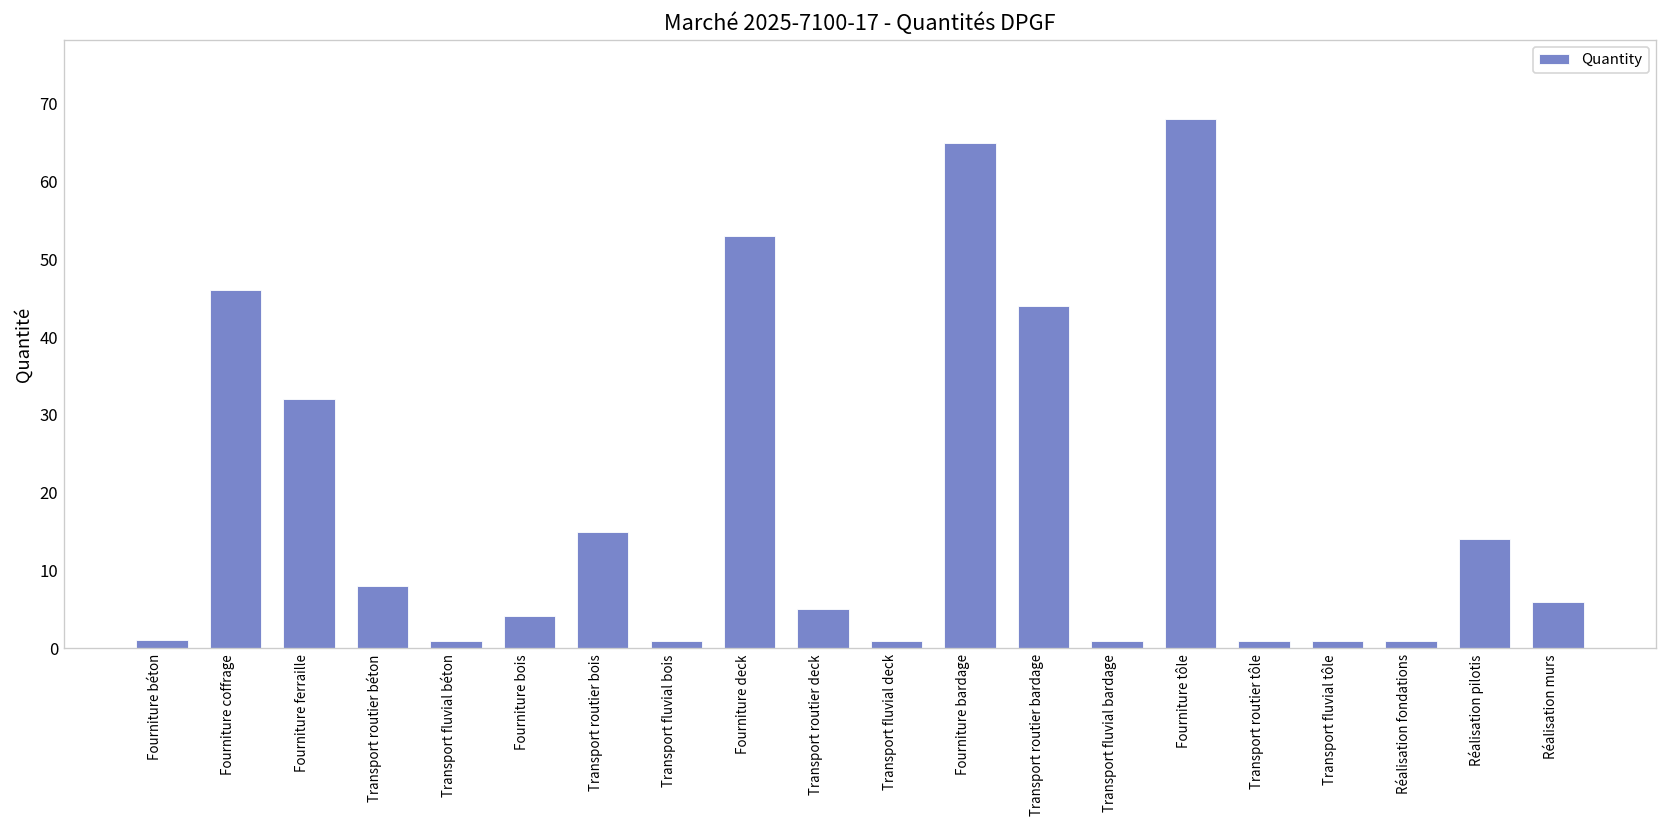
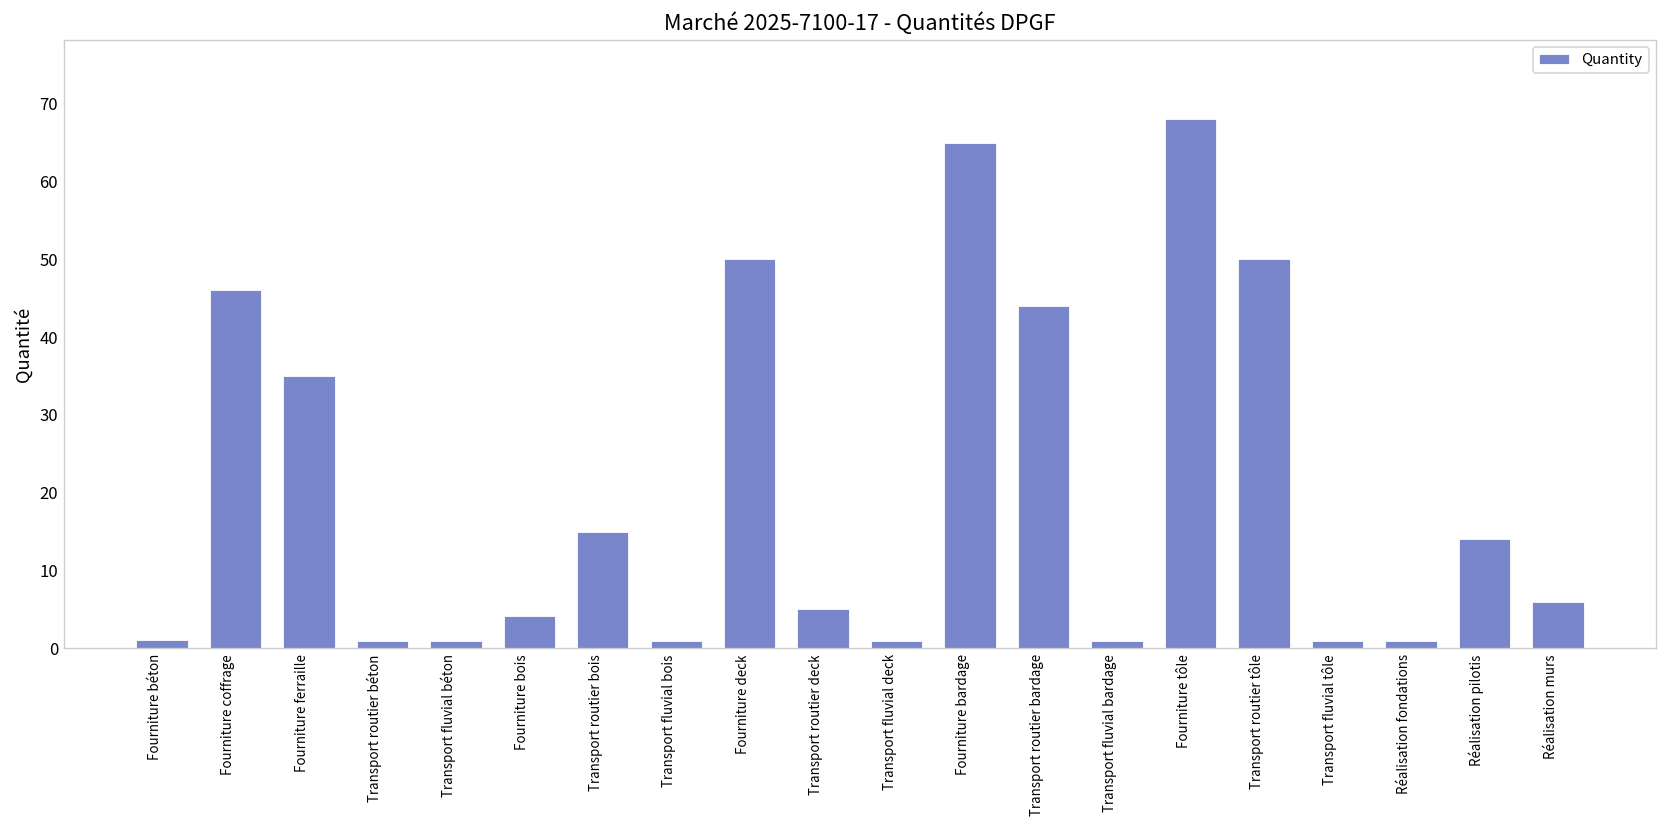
Fourniture ferraille: 32 -> 35
Transport routier béton: 8 -> 1
Fourniture deck: 53 -> 50
Transport routier tôle: 1 -> 50
